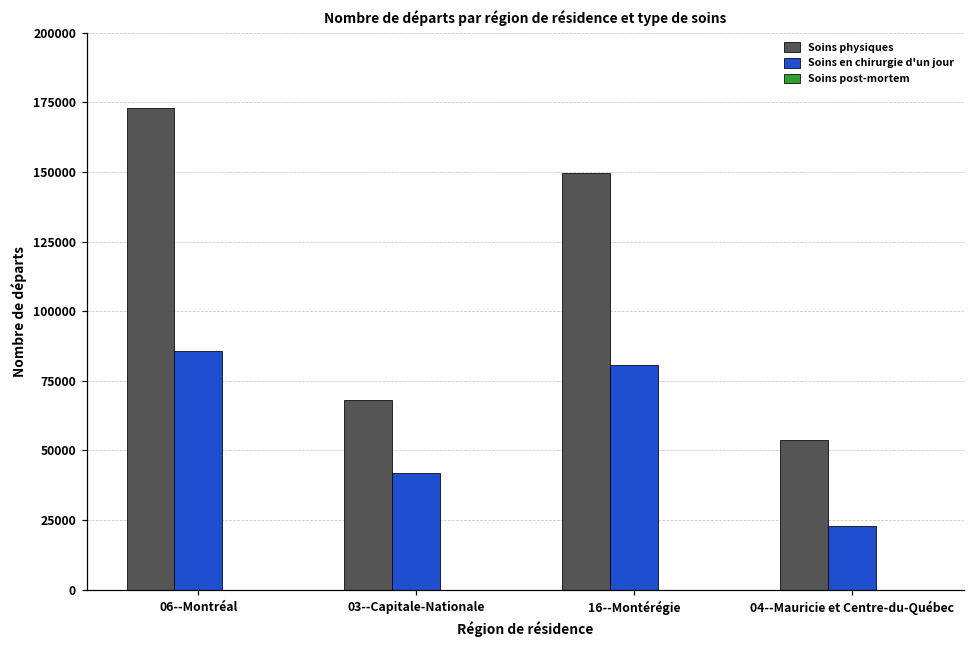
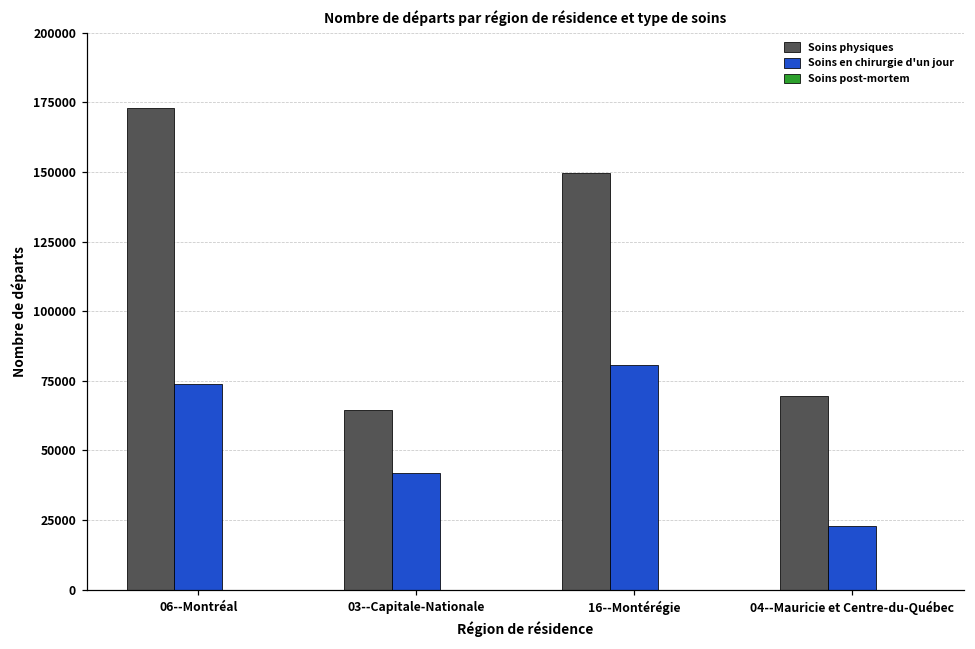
Soins en chirurgie d'un jour, 06--Montréal: 86000 -> 74000
Soins physiques, 03--Capitale-Nationale: 68000 -> 65000
Soins physiques, 04--Mauricie et Centre-du-Québec: 54000 -> 70000
